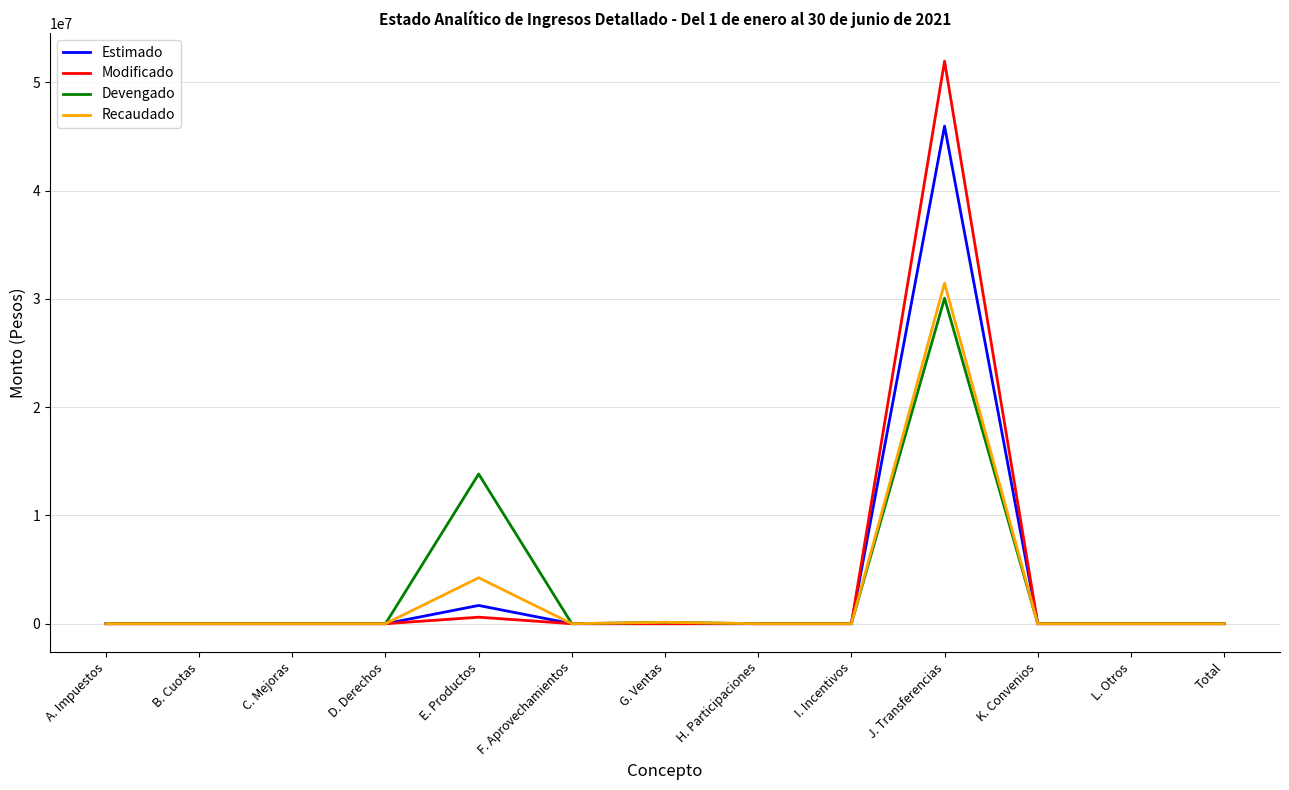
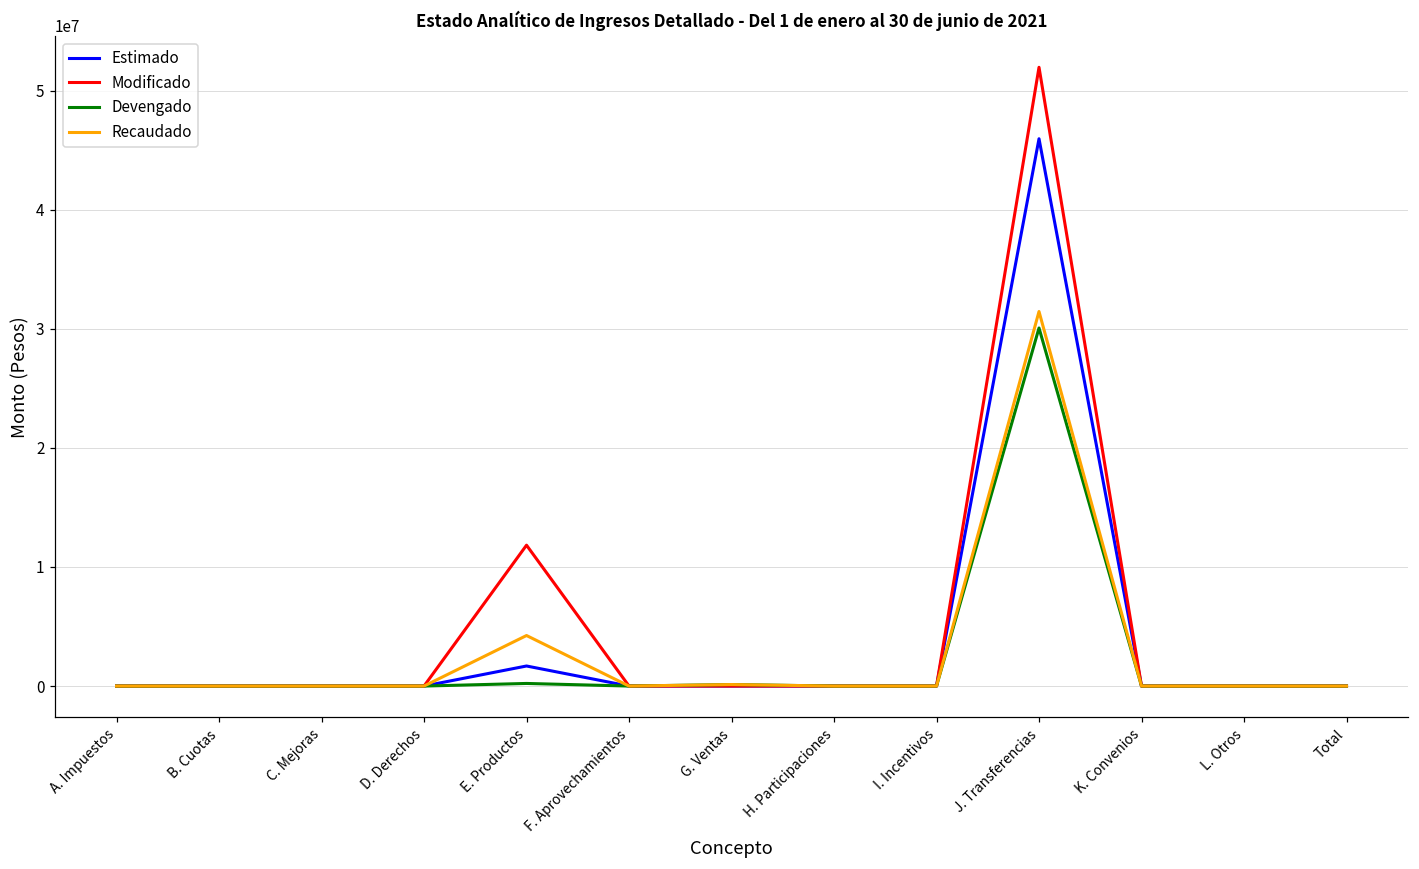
Modificado, E. Productos: 600000 -> 11800000
Devengado, E. Productos: 13800000 -> 200000
